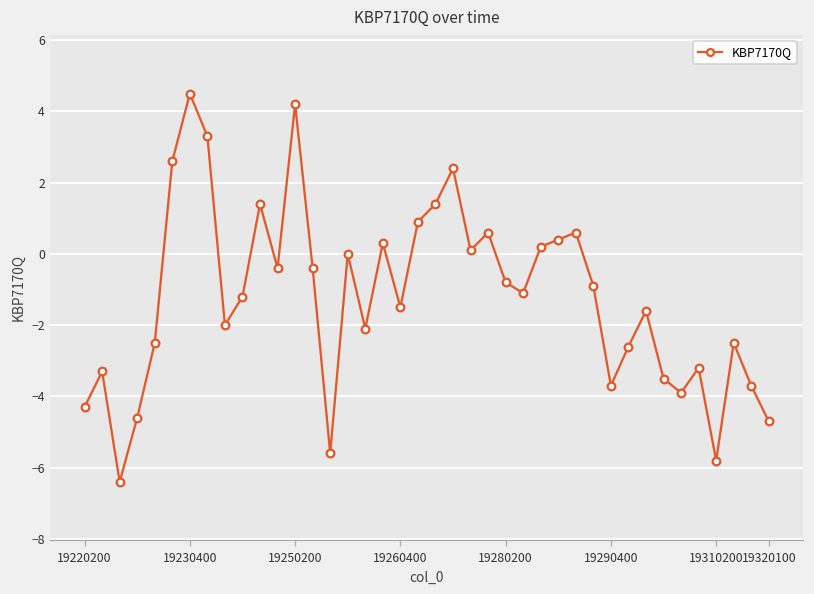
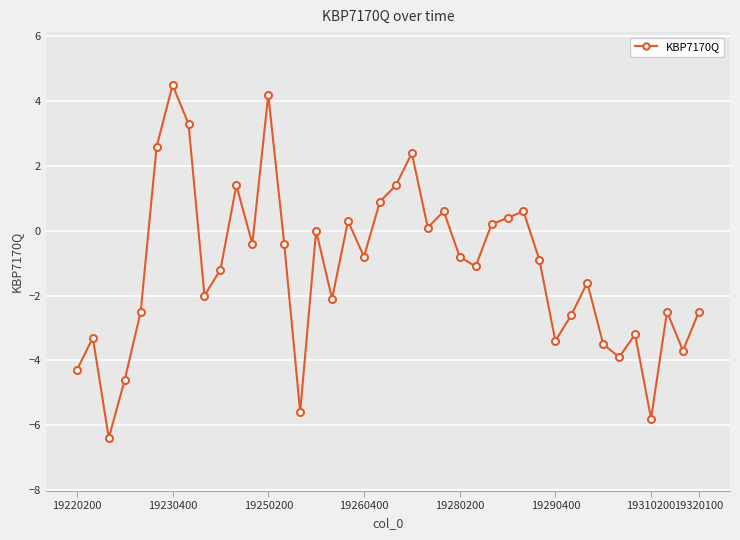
19260400: -1.5 -> -0.8
19290400: -3.7 -> -3.4
19320100: -4.7 -> -2.5
